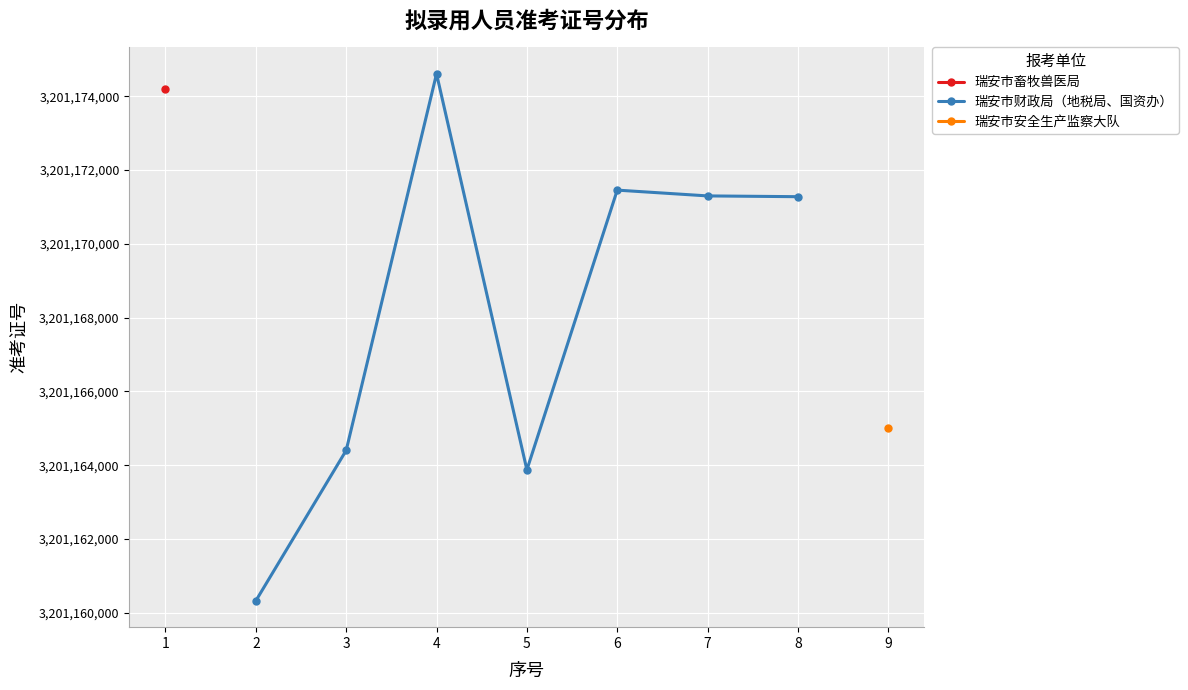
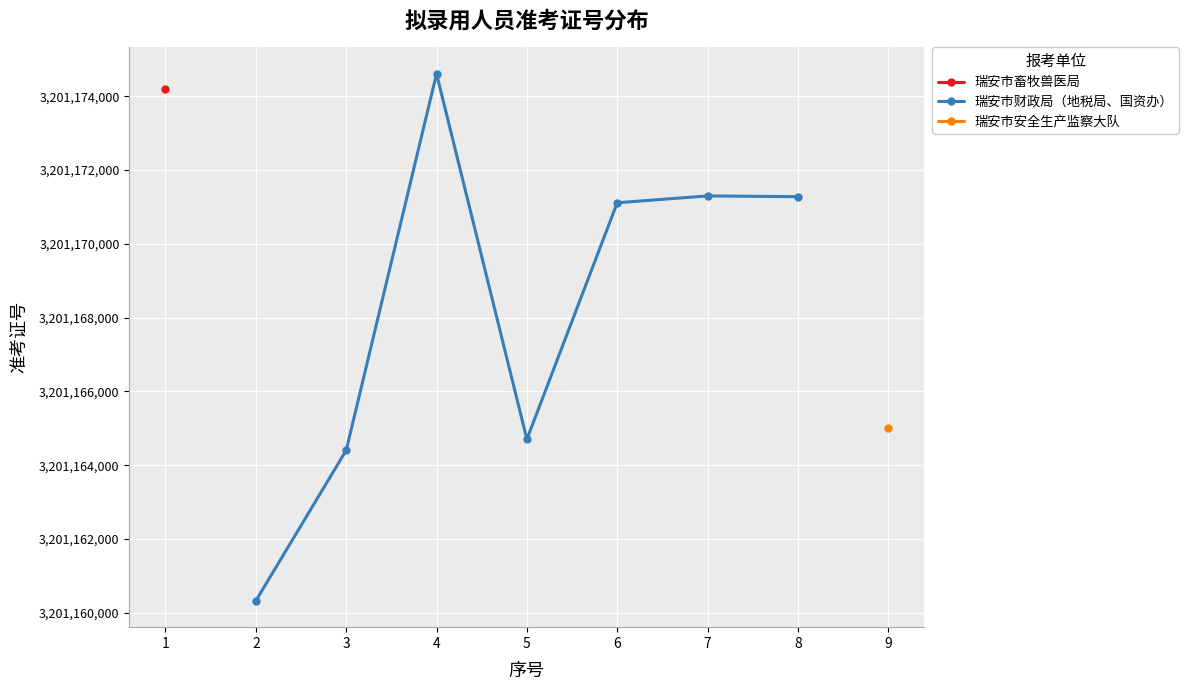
瑞安市财政局（地税局、国资办）, 5: 3,201,163,900 -> 3,201,164,700
瑞安市财政局（地税局、国资办）, 6: 3,201,171,500 -> 3,201,171,100
